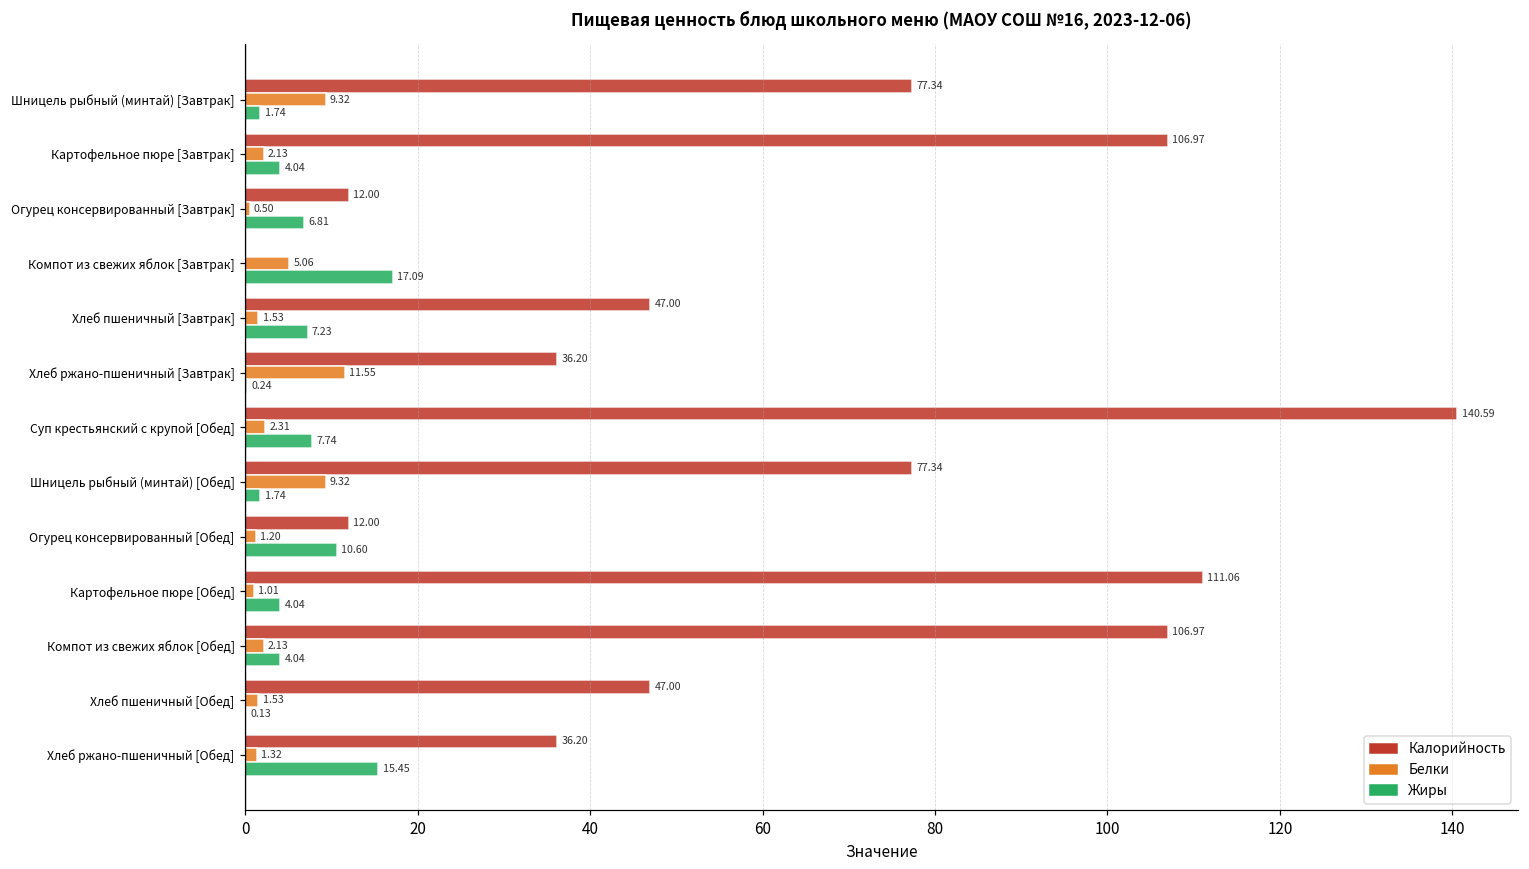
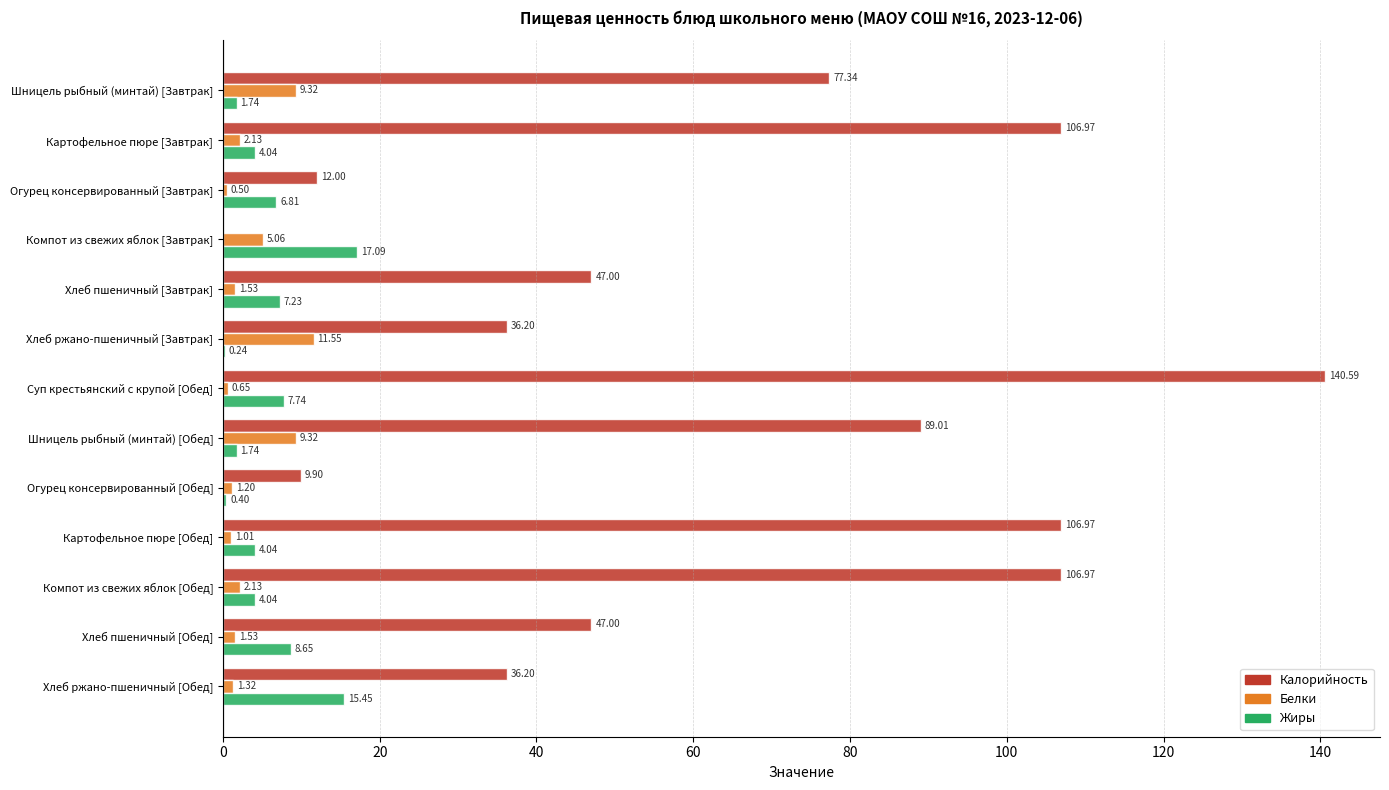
Белки, Суп крестьянский с крупой [Обед]: 2.31 -> 0.65
Калорийность, Шницель рыбный (минтай) [Обед]: 77.34 -> 89.01
Калорийность, Огурец консервированный [Обед]: 12.00 -> 9.90
Жиры, Огурец консервированный [Обед]: 10.60 -> 0.40
Калорийность, Картофельное пюре [Обед]: 111.06 -> 106.97
Жиры, Хлеб пшеничный [Обед]: 0.13 -> 8.65
